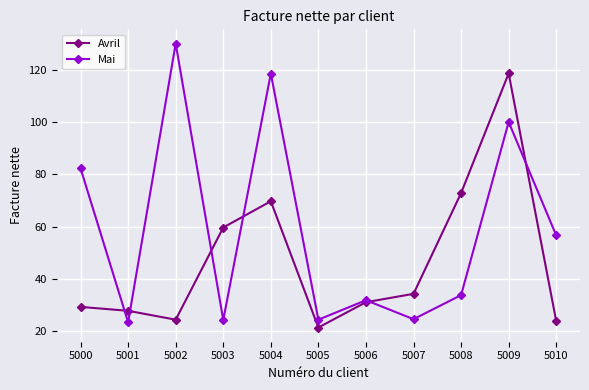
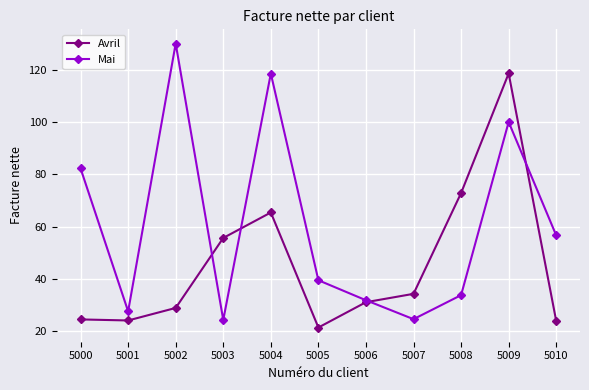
Avril, 5000: 29 -> 25
Avril, 5001: 28 -> 24
Mai, 5001: 23 -> 28
Avril, 5002: 24 -> 29
Avril, 5003: 60 -> 56
Avril, 5004: 70 -> 65
Mai, 5005: 24 -> 40
